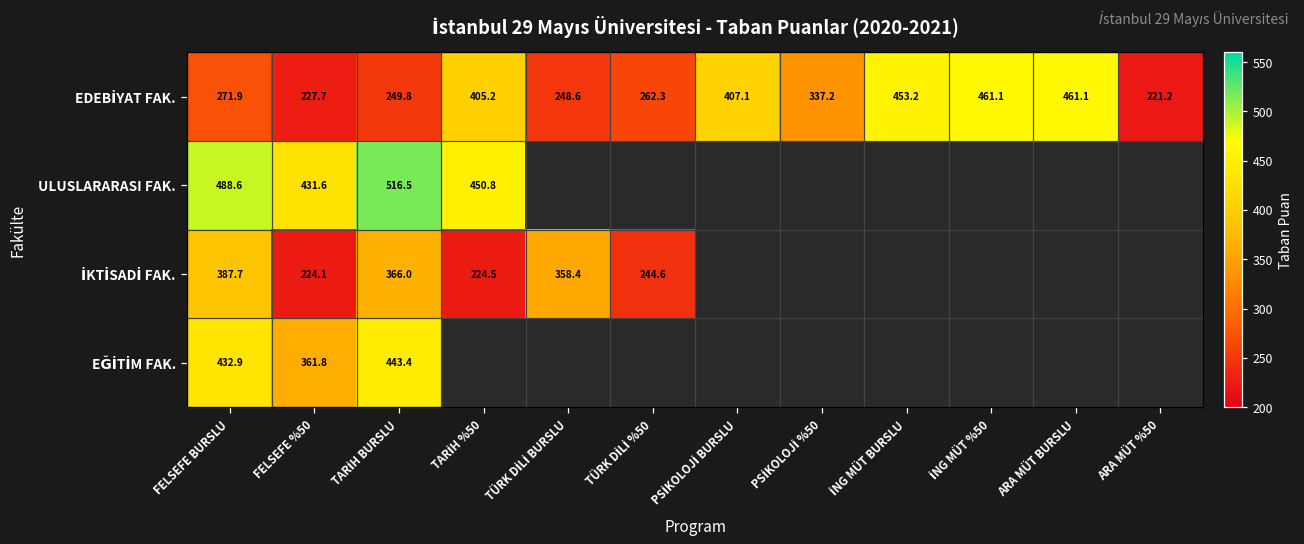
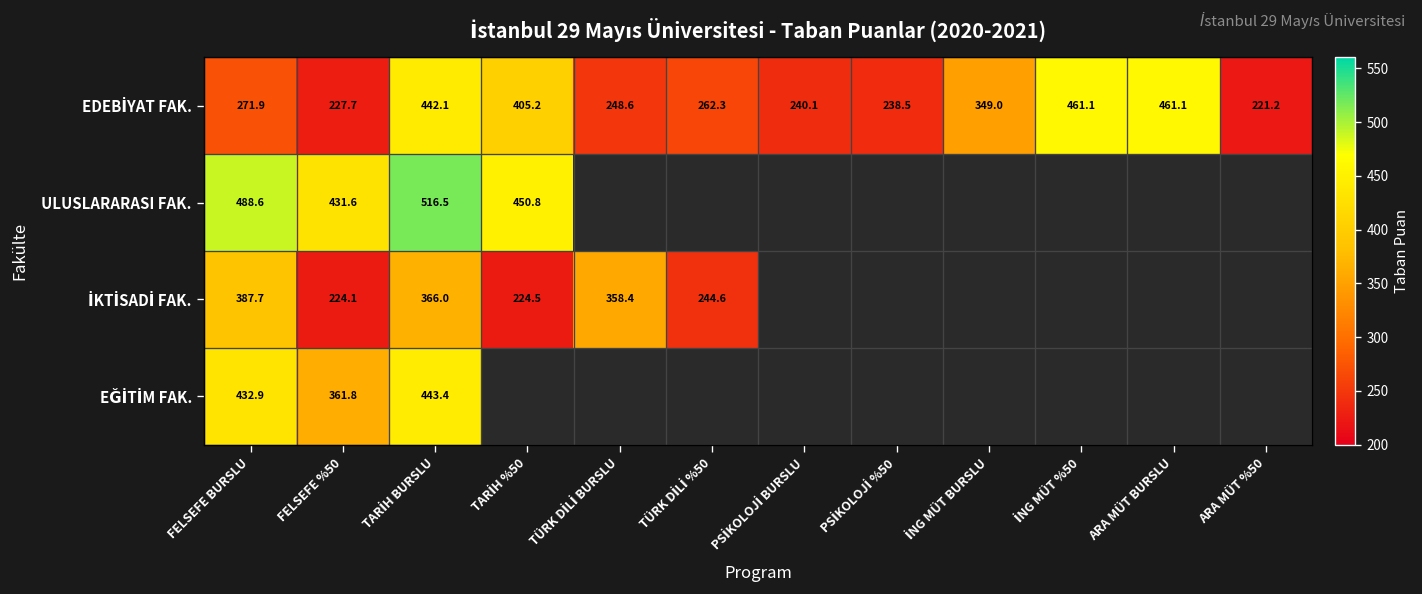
EDEBİYAT FAK., TARİH BURSLU: 249.8 -> 442.1
EDEBİYAT FAK., PSİKOLOJİ BURSLU: 407.1 -> 240.1
EDEBİYAT FAK., PSİKOLOJİ %50: 337.2 -> 238.5
EDEBİYAT FAK., İNG MÜT BURSLU: 453.2 -> 349.0
